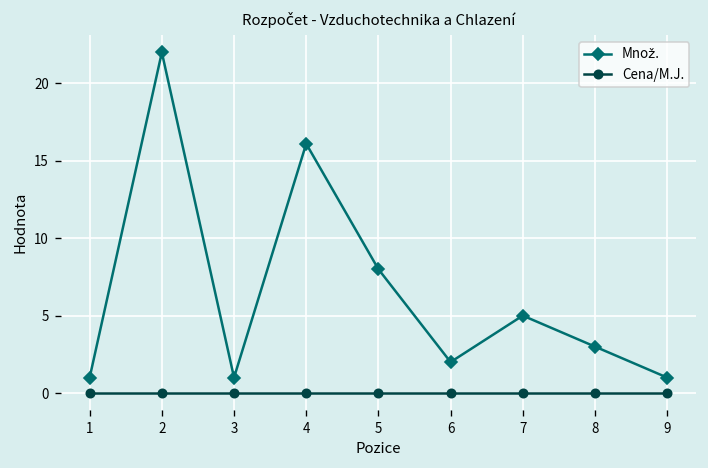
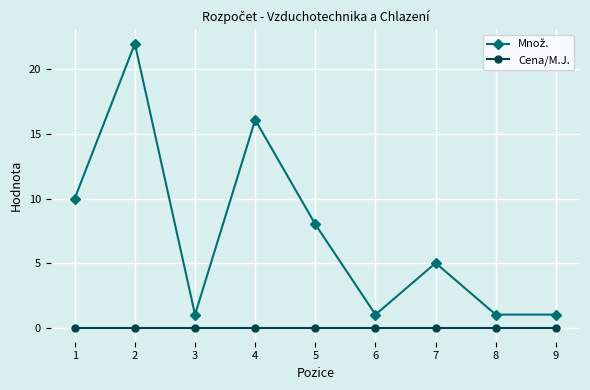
Množ., 1: 1 -> 10
Množ., 6: 2 -> 1
Množ., 8: 3 -> 1
